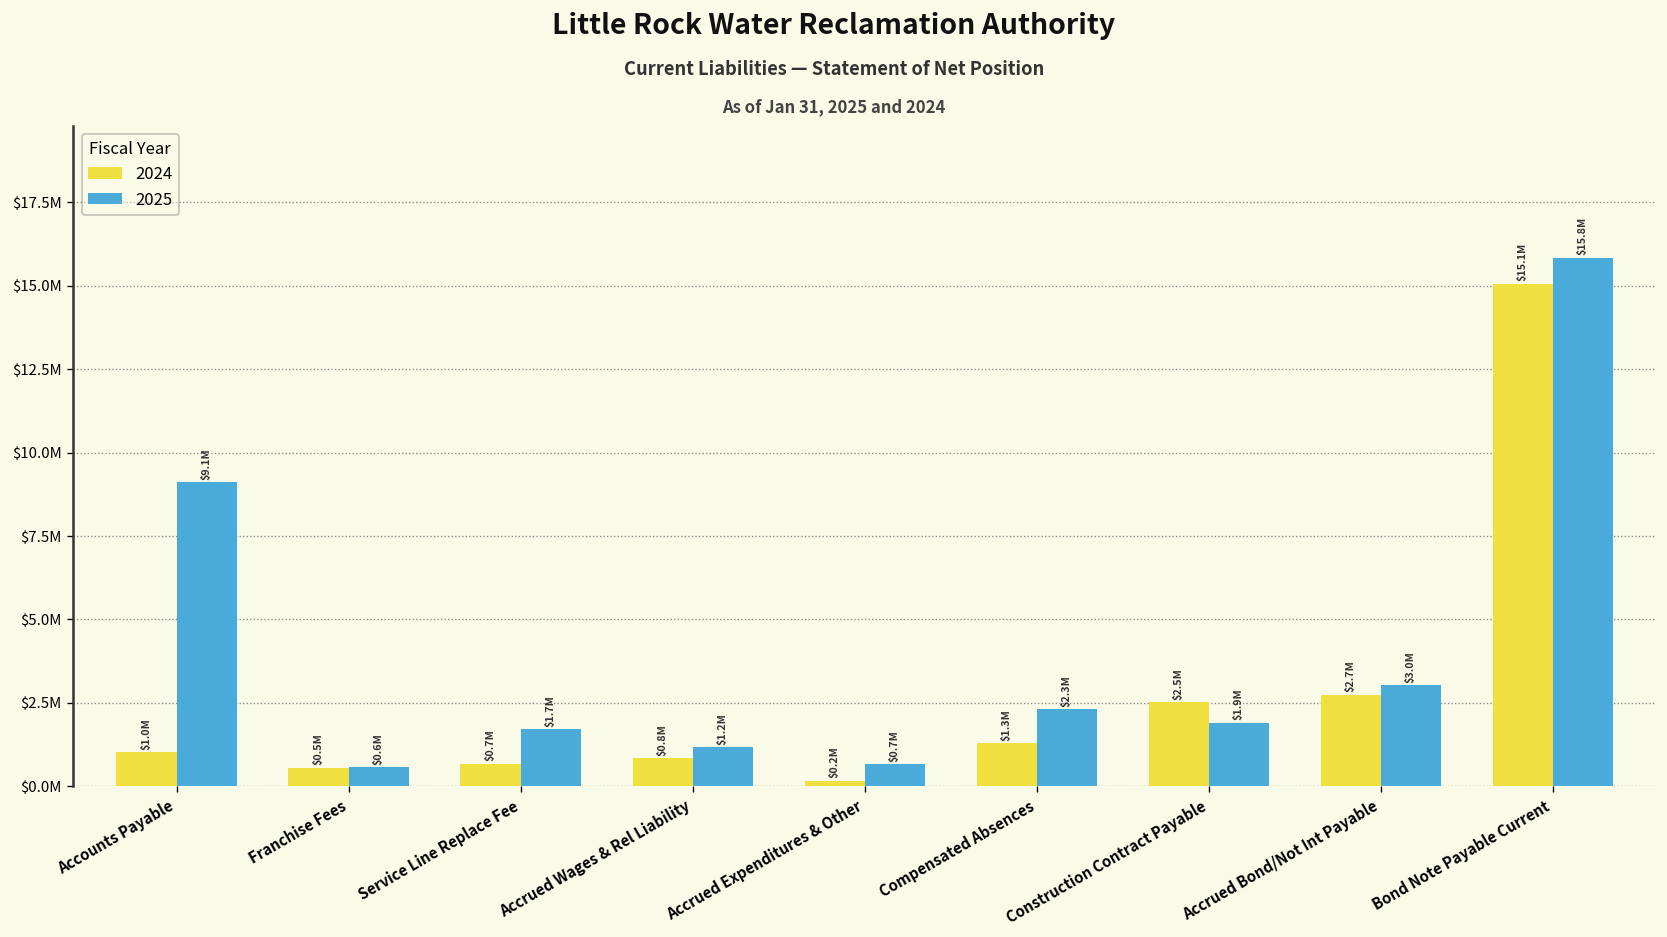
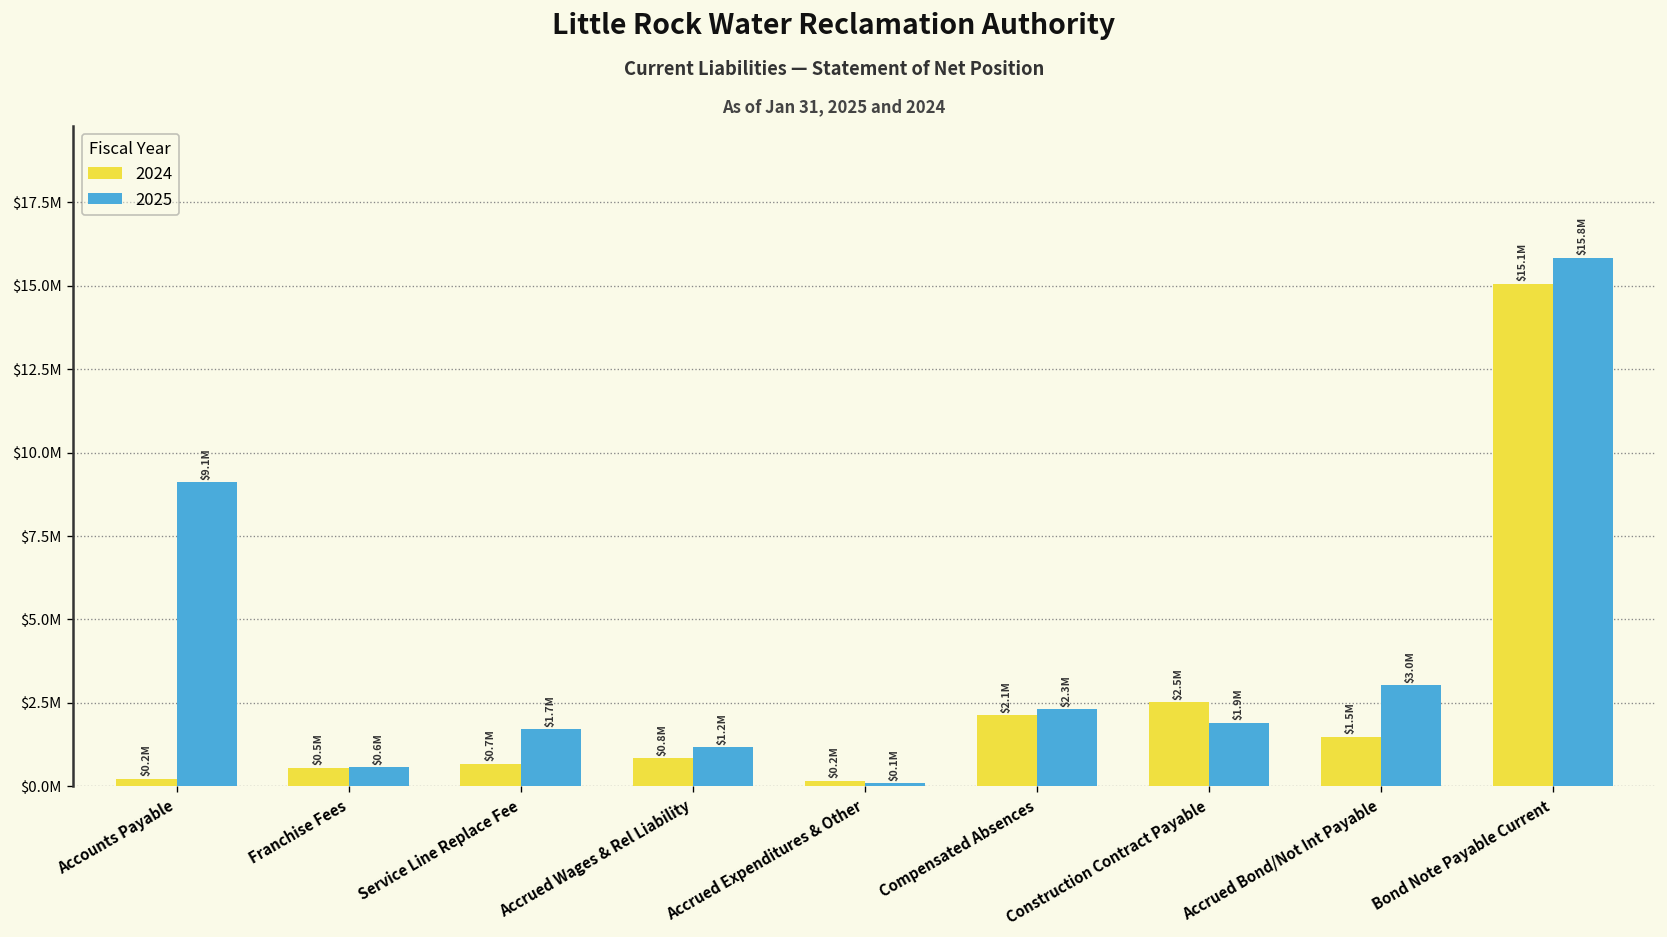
2024, Accounts Payable: $1.0M -> $0.2M
2025, Accrued Expenditures & Other: $0.7M -> $0.1M
2024, Compensated Absences: $1.3M -> $2.1M
2024, Accrued Bond/Not Int Payable: $2.7M -> $1.5M
